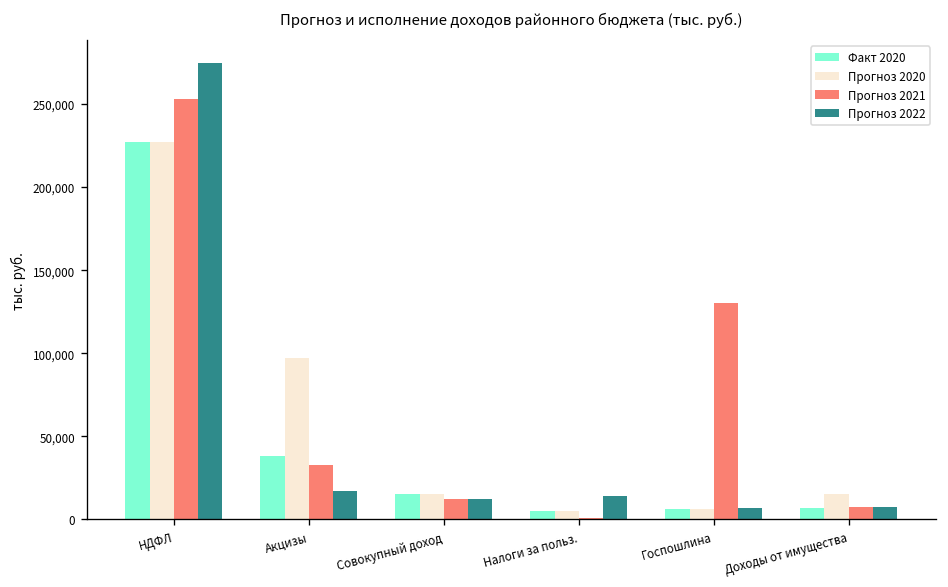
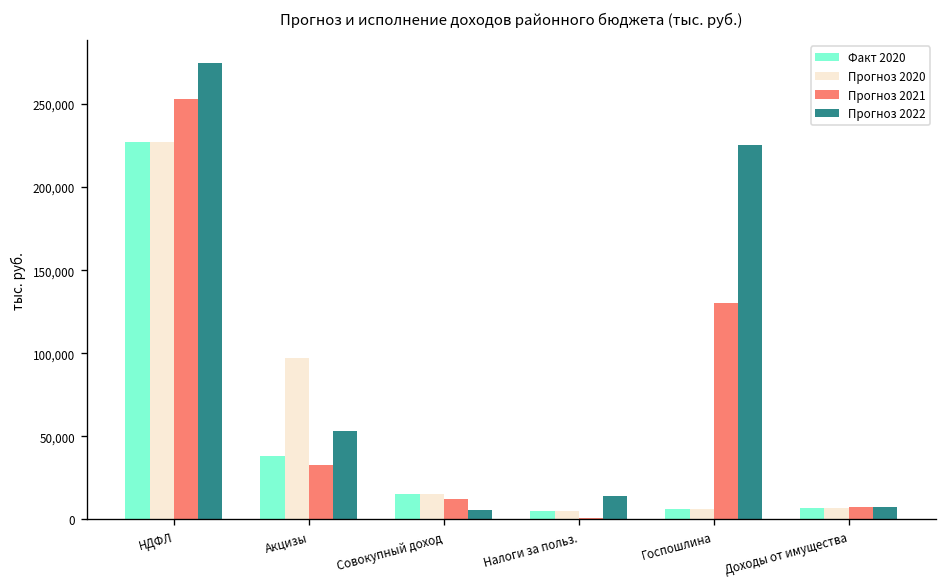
Прогноз 2022, Акцизы: 17,000 -> 53,000
Прогноз 2022, Совокупный доход: 12,000 -> 5,000
Прогноз 2022, Госпошлина: 7,000 -> 225,000
Прогноз 2020, Доходы от имущества: 15,000 -> 7,000
